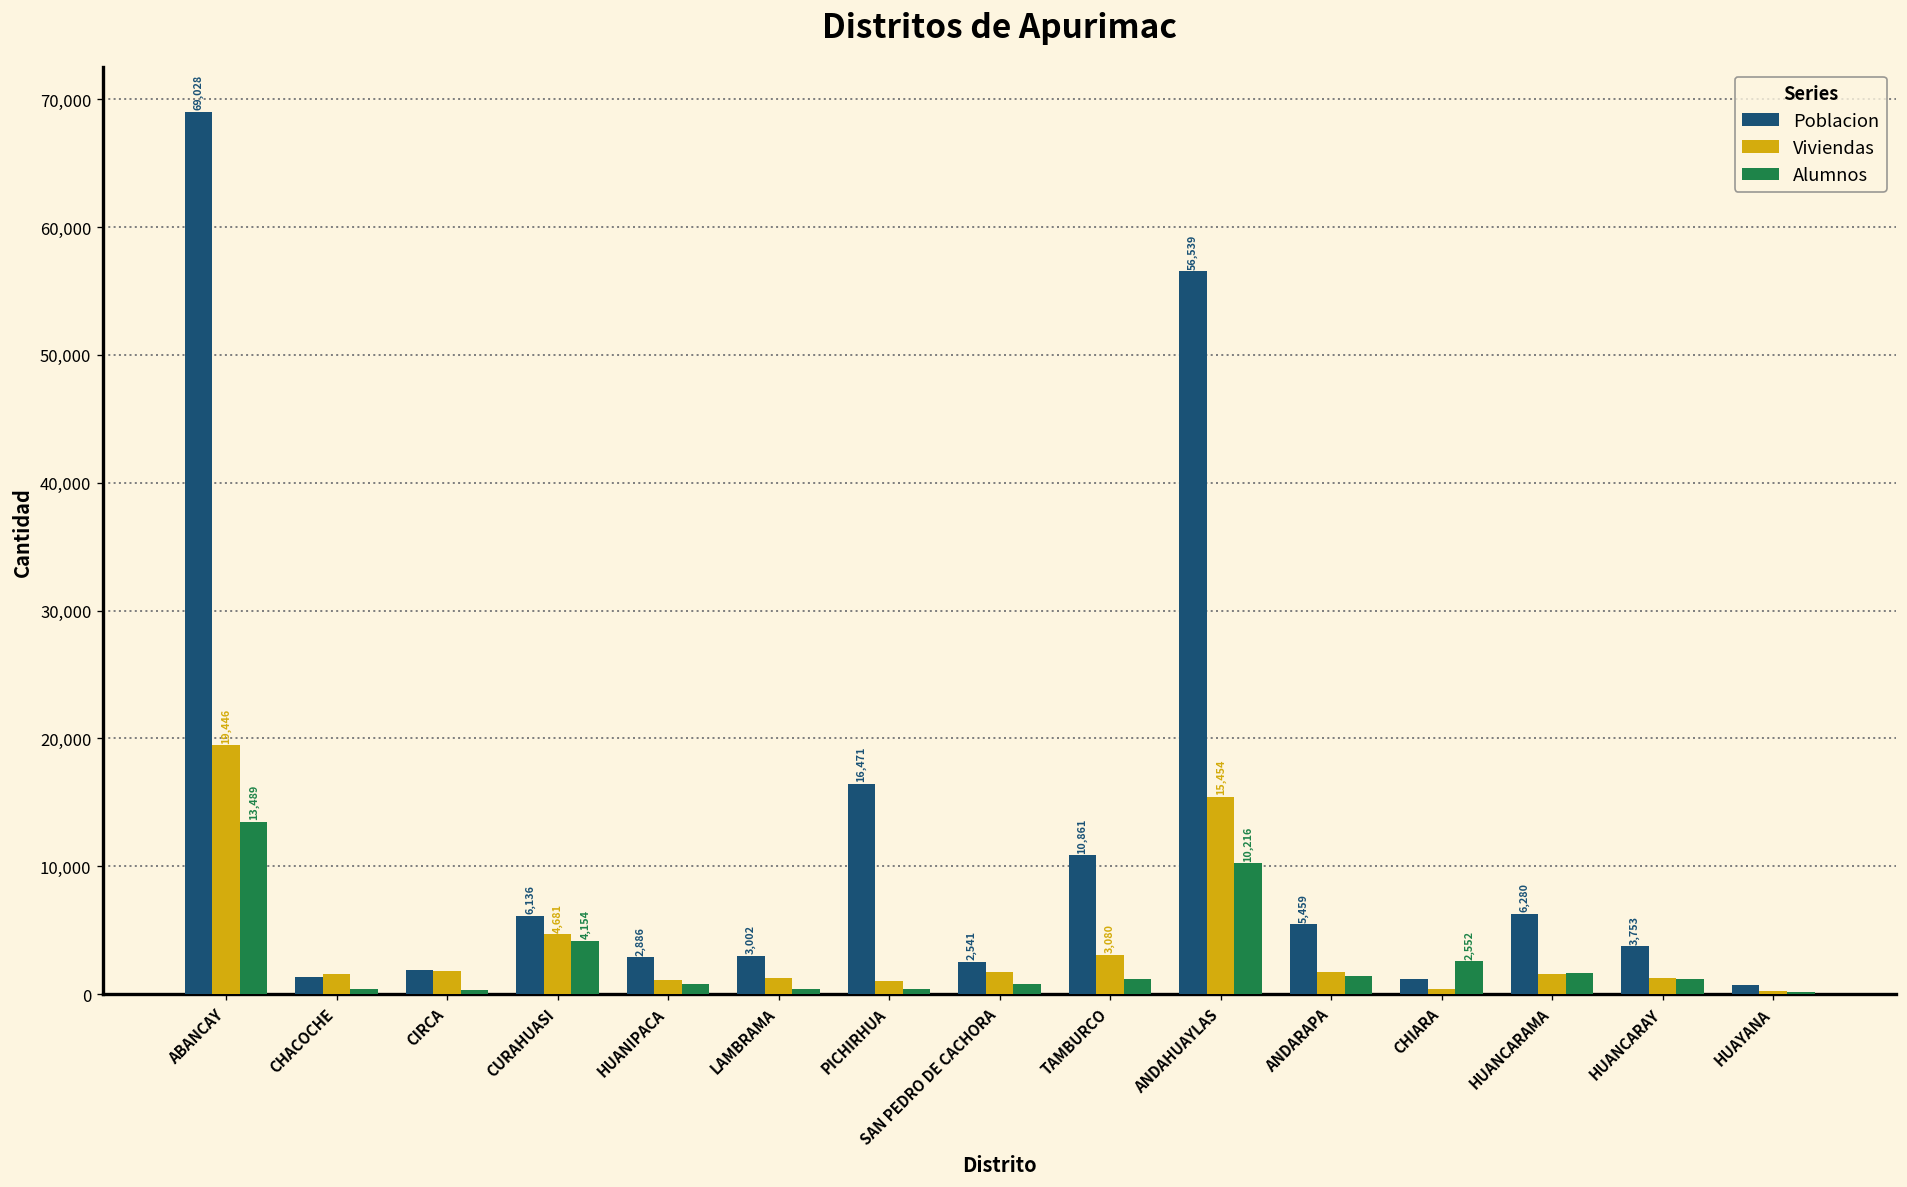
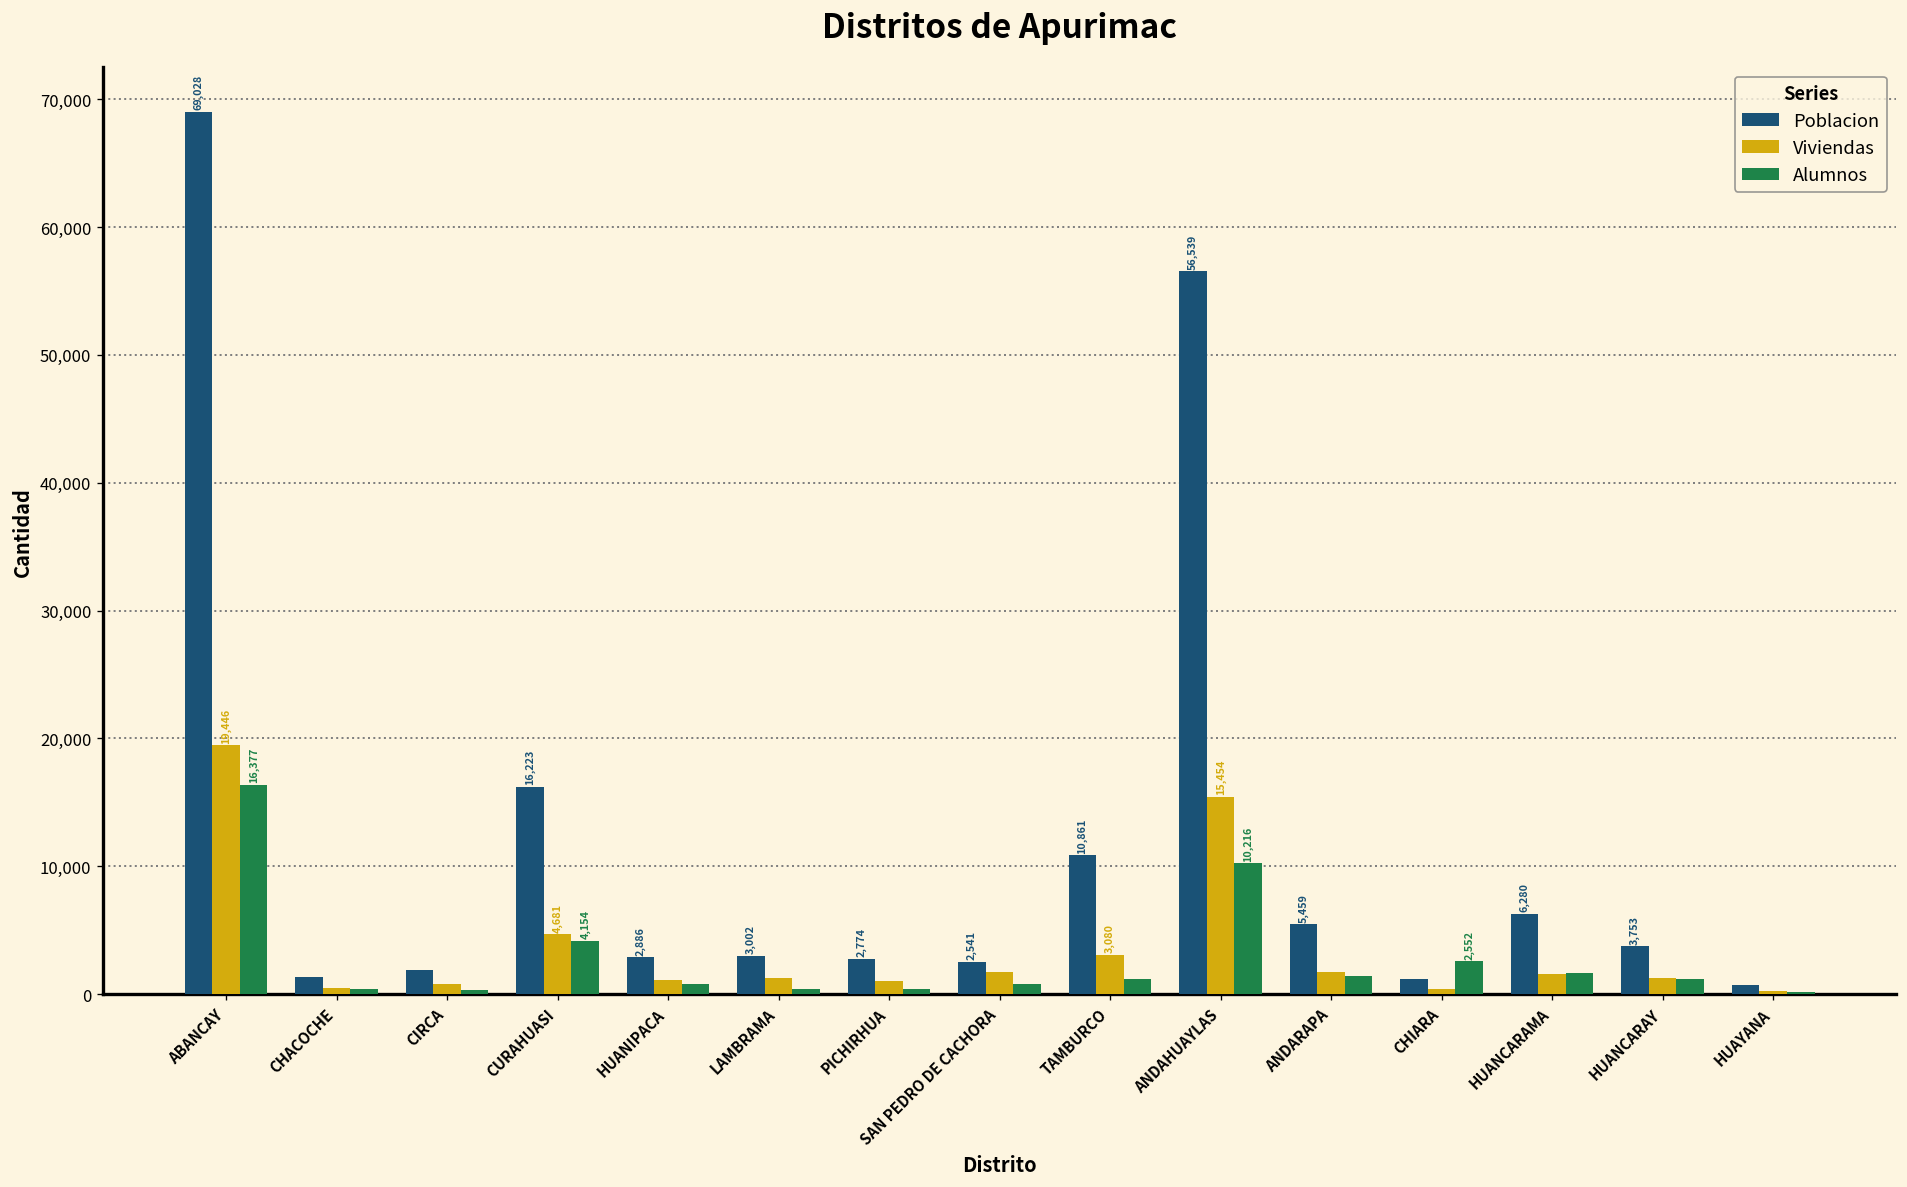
Alumnos, ABANCAY: 13,489 -> 16,377
Viviendas, CHACOCHE: 1,600 -> 500
Viviendas, CIRCA: 1,800 -> 800
Poblacion, CURAHUASI: 6,136 -> 16,223
Poblacion, PICHIRHUA: 16,471 -> 2,774
